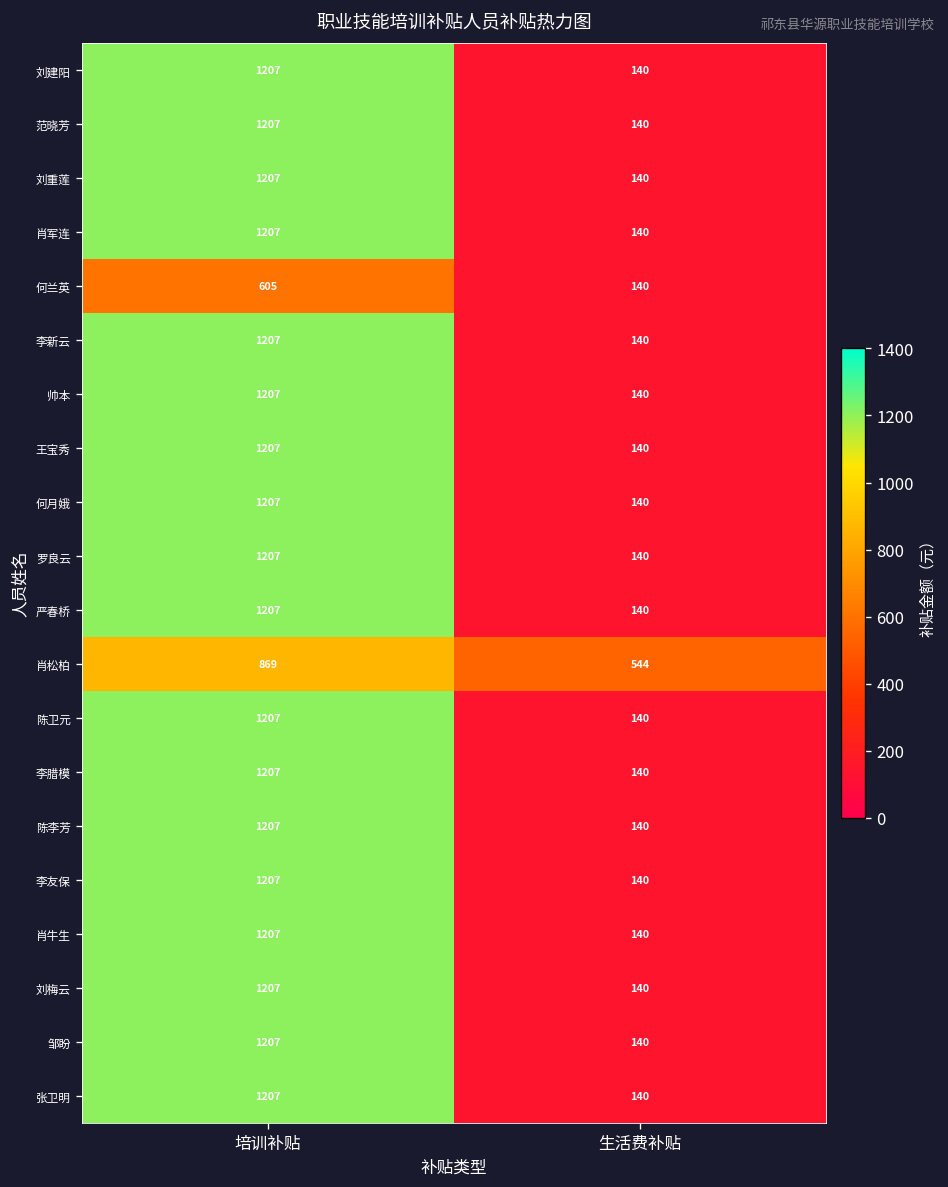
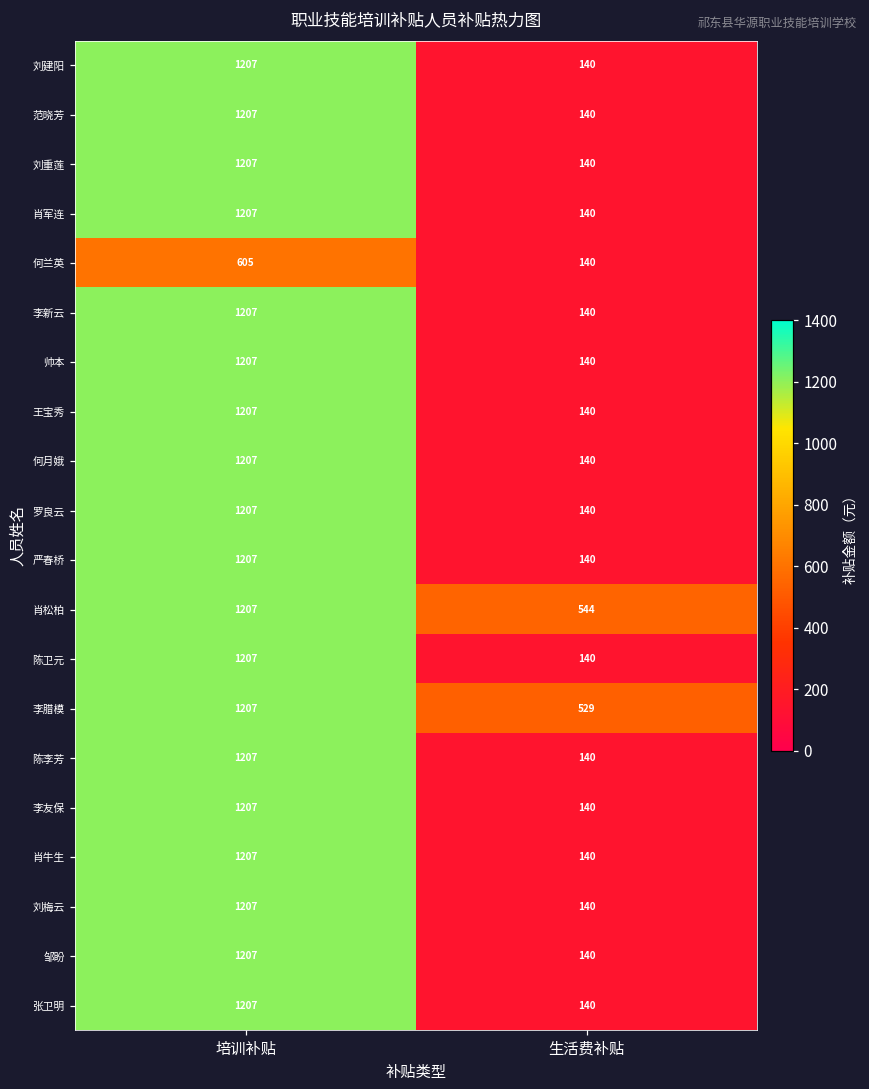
肖松柏, 培训补贴: 869 -> 1207
李腊模, 生活费补贴: 140 -> 529
